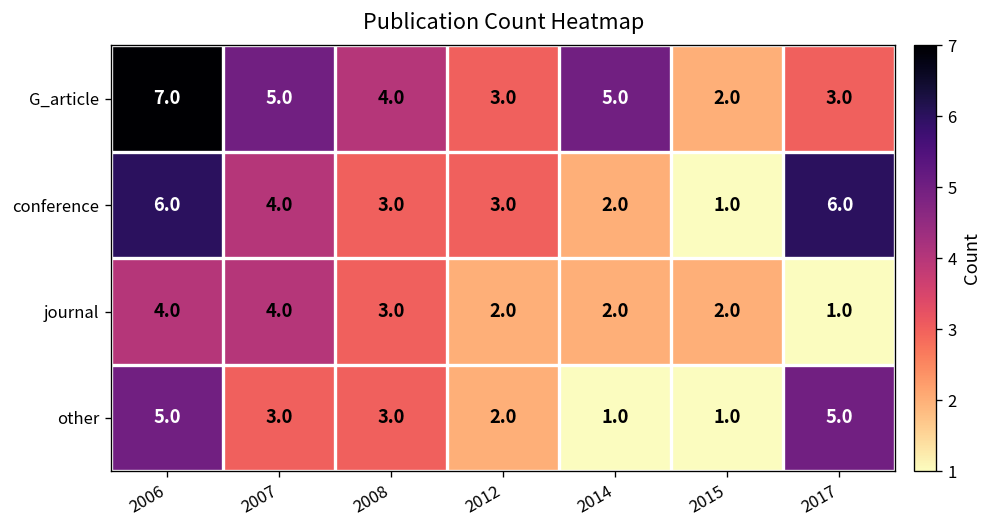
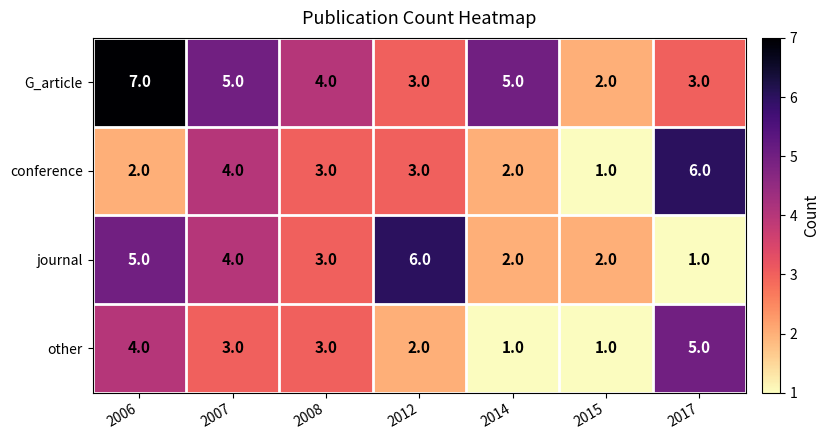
conference, 2006: 6.0 -> 2.0
journal, 2006: 4.0 -> 5.0
journal, 2012: 2.0 -> 6.0
other, 2006: 5.0 -> 4.0
